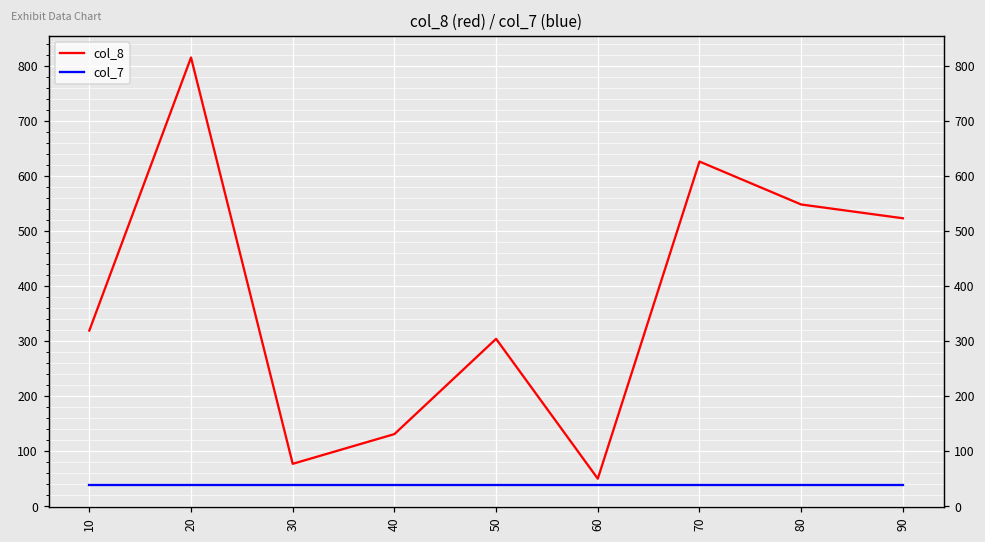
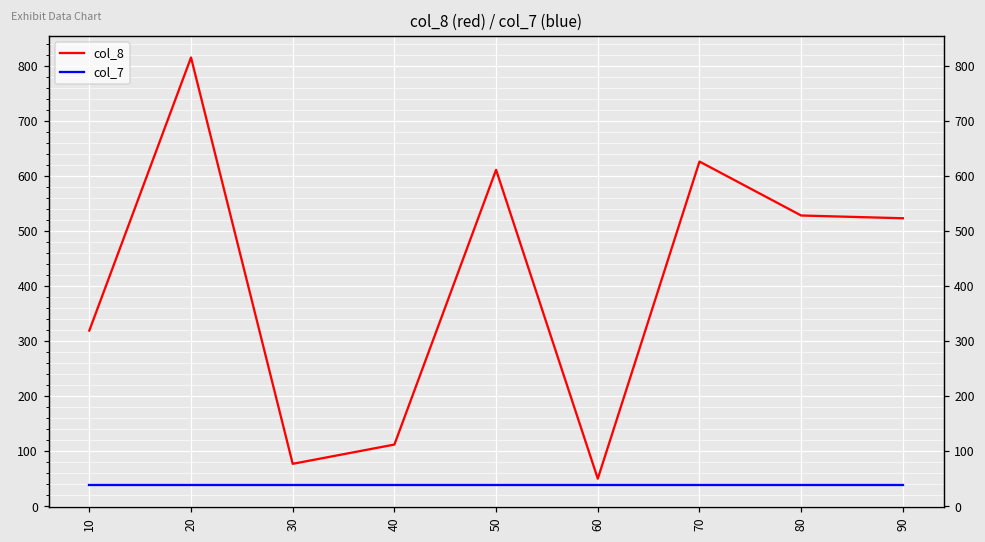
col_8, 40: 130 -> 110
col_8, 50: 300 -> 610
col_8, 80: 550 -> 530
